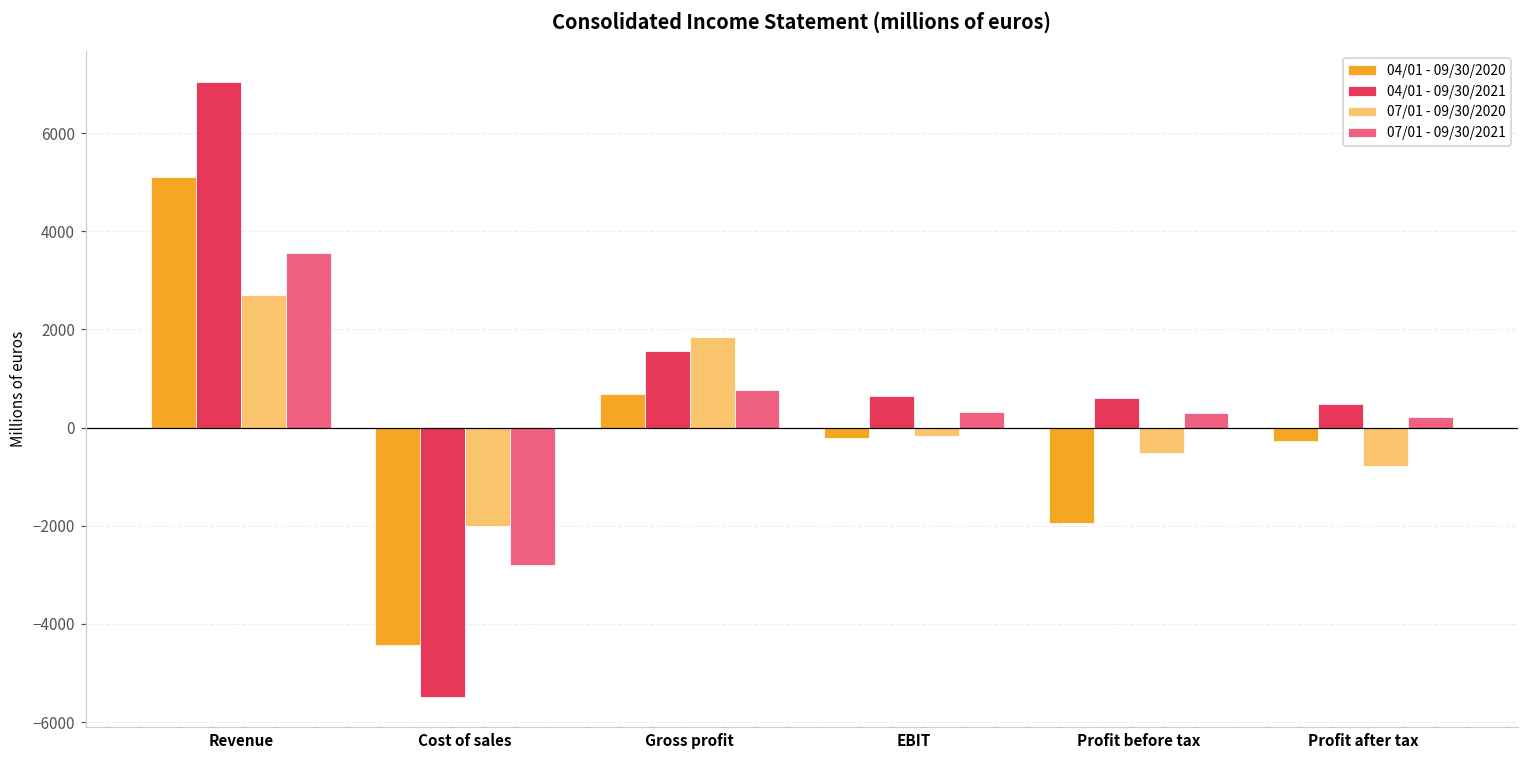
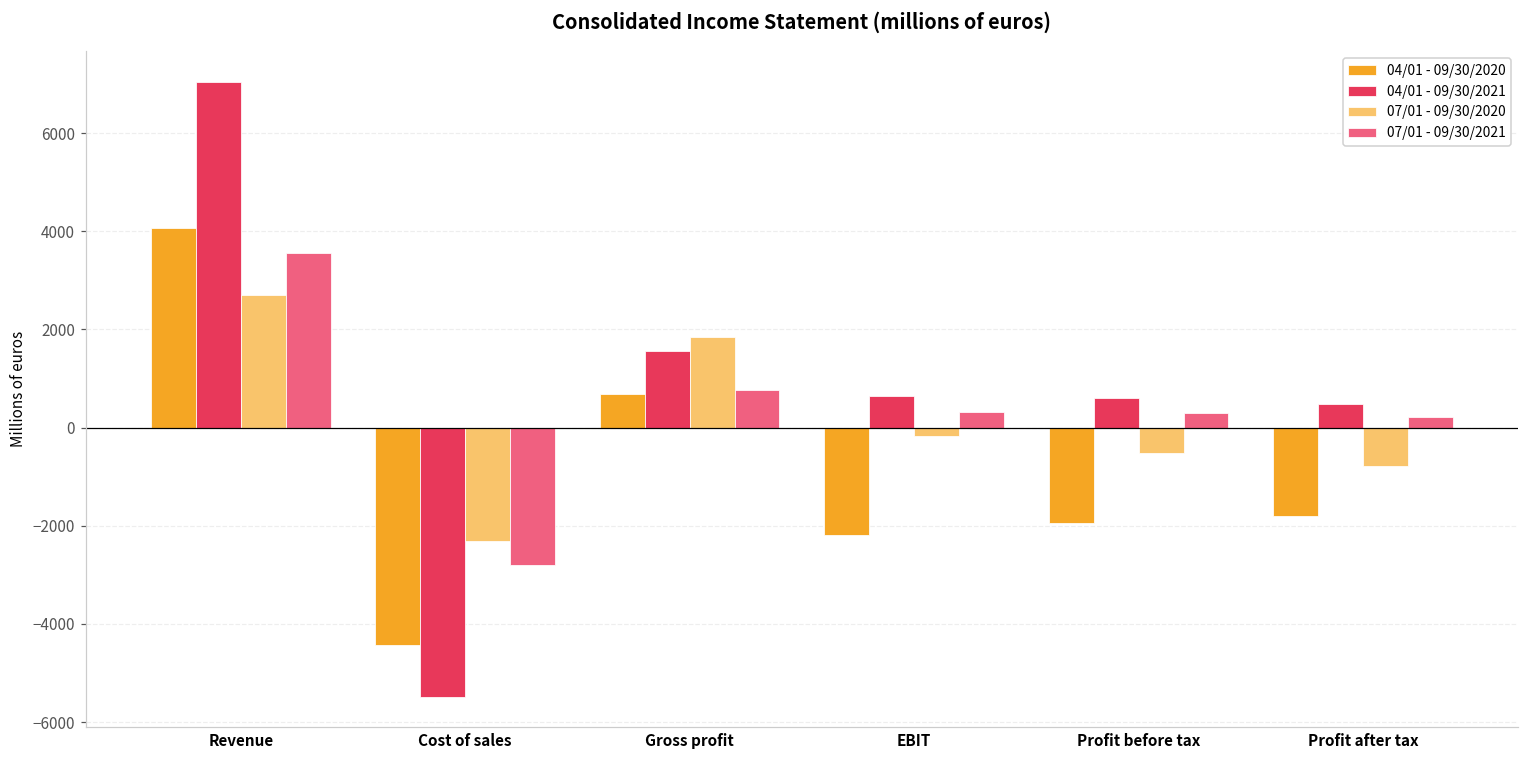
04/01 - 09/30/2020, Revenue: 5100 -> 4100
07/01 - 09/30/2020, Cost of sales: -2000 -> -2300
04/01 - 09/30/2020, EBIT: -200 -> -2200
04/01 - 09/30/2020, Profit after tax: -300 -> -1800
